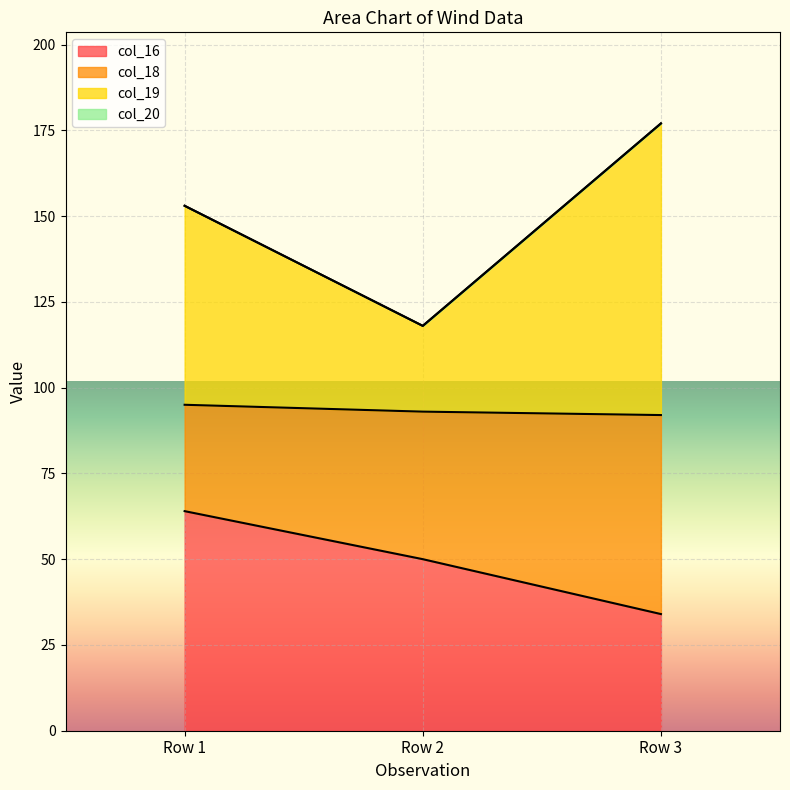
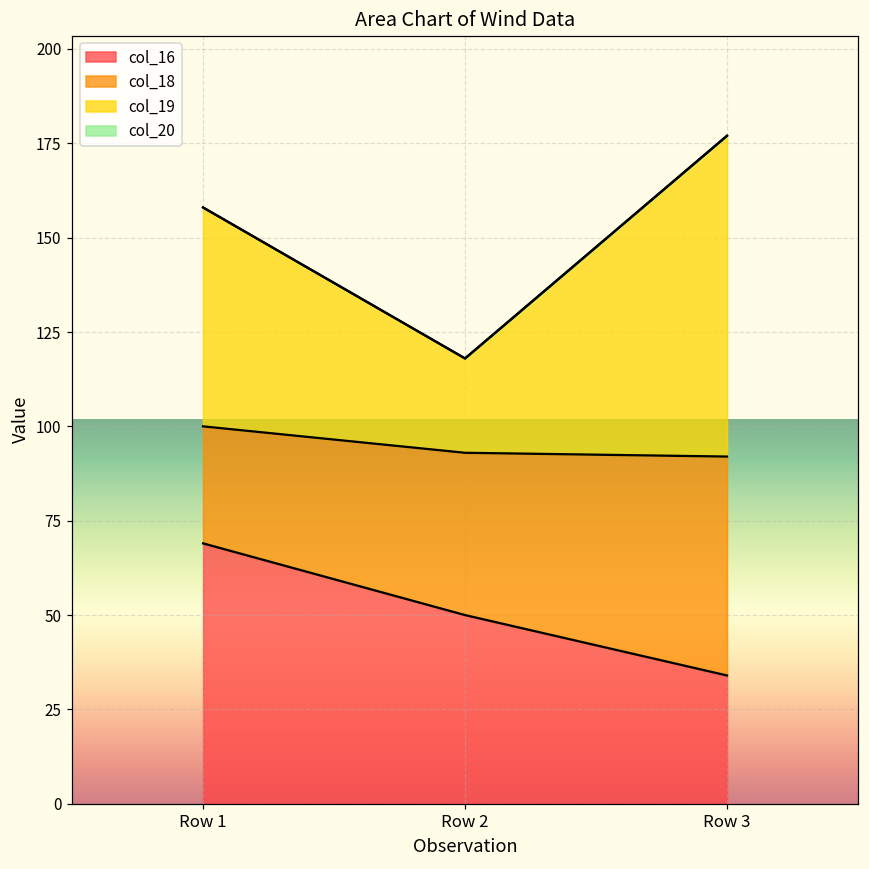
col_16, Row 1: 64 -> 69
